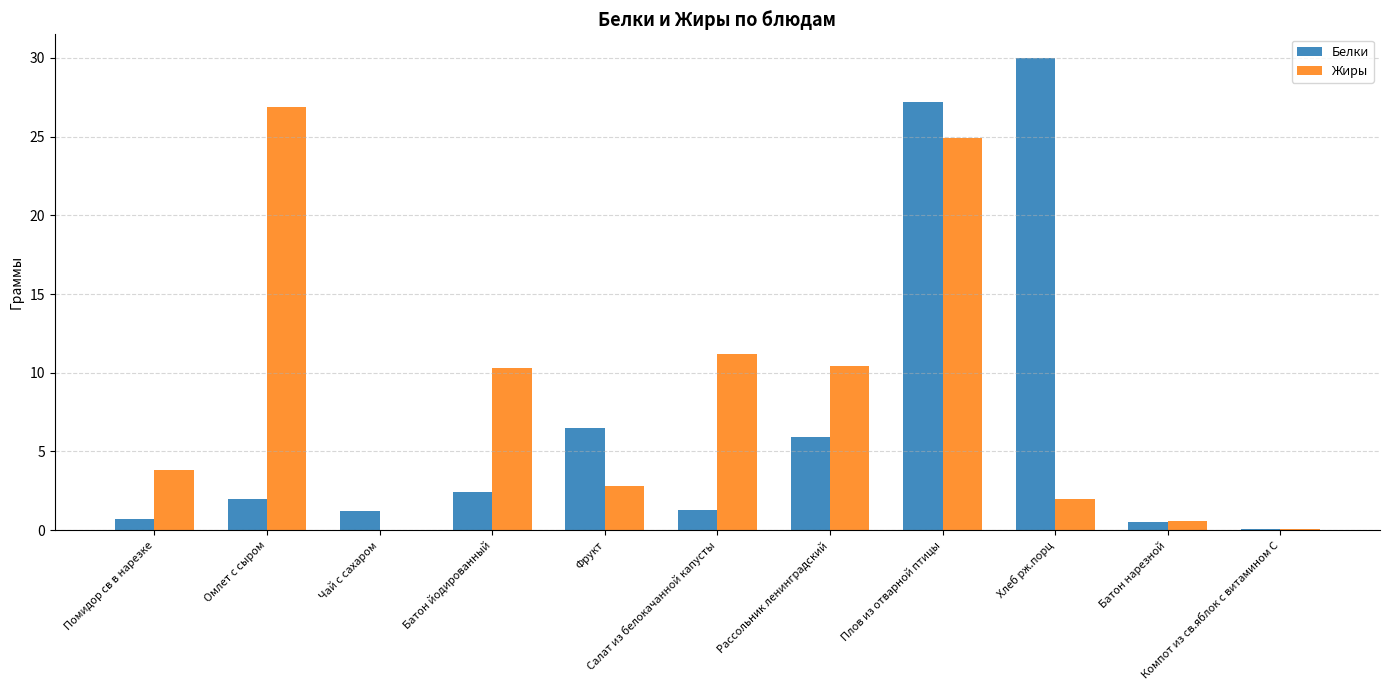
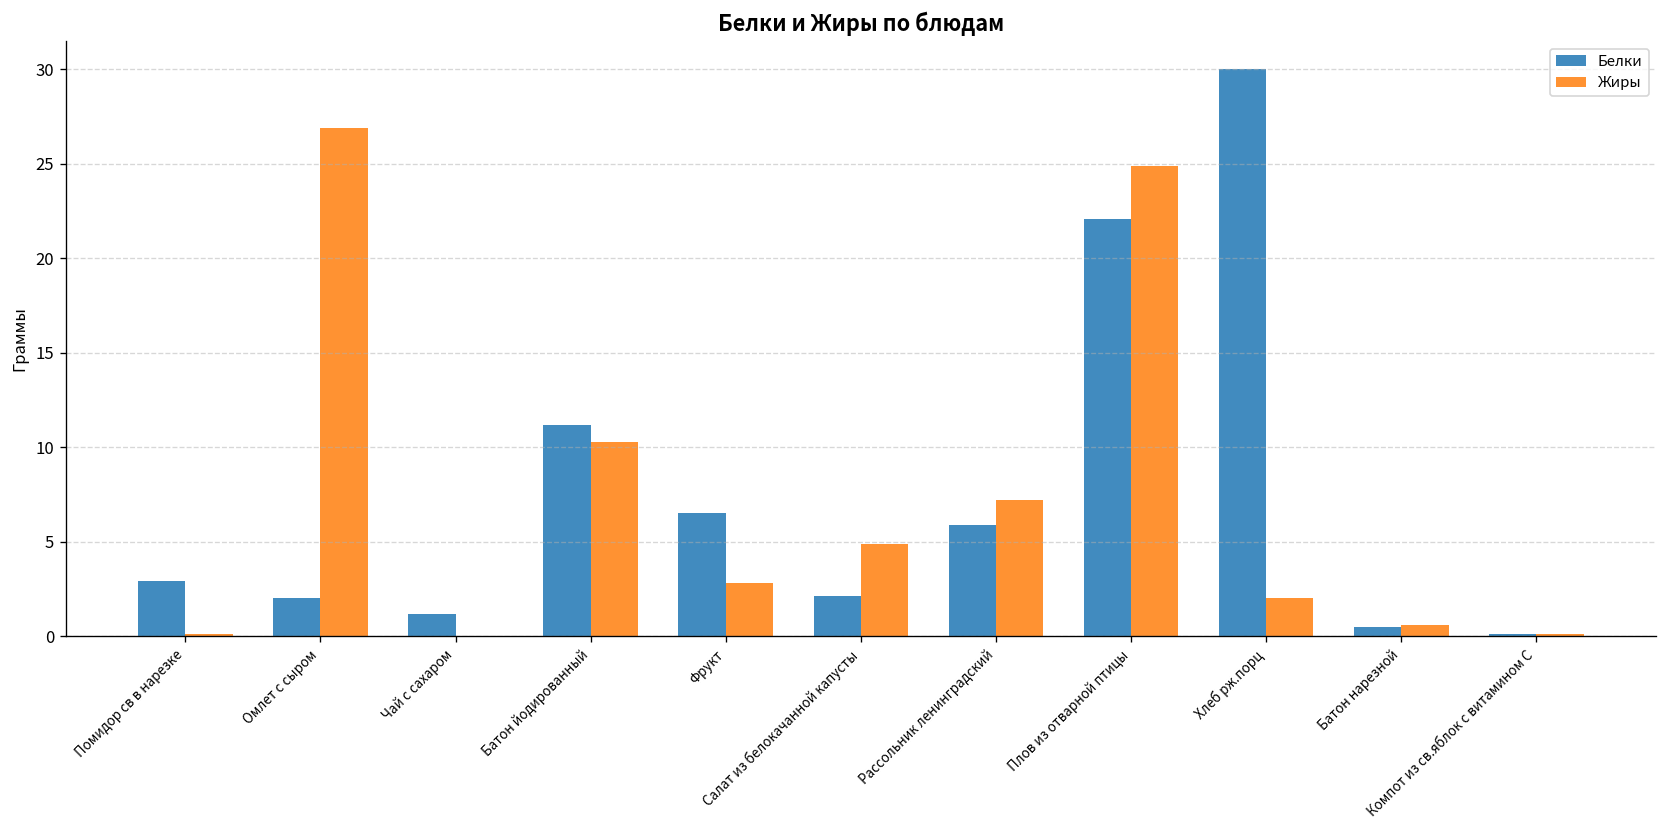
Белки, Помидор св в нарезке: 0.7 -> 2.9
Жиры, Помидор св в нарезке: 3.8 -> 0.1
Белки, Батон йодированный: 2.4 -> 11.2
Белки, Салат из белокачанной капусты: 1.3 -> 2.1
Жиры, Салат из белокачанной капусты: 11.2 -> 4.9
Жиры, Рассольник ленинградский: 10.4 -> 7.2
Белки, Плов из отварной птицы: 27.2 -> 22.1
